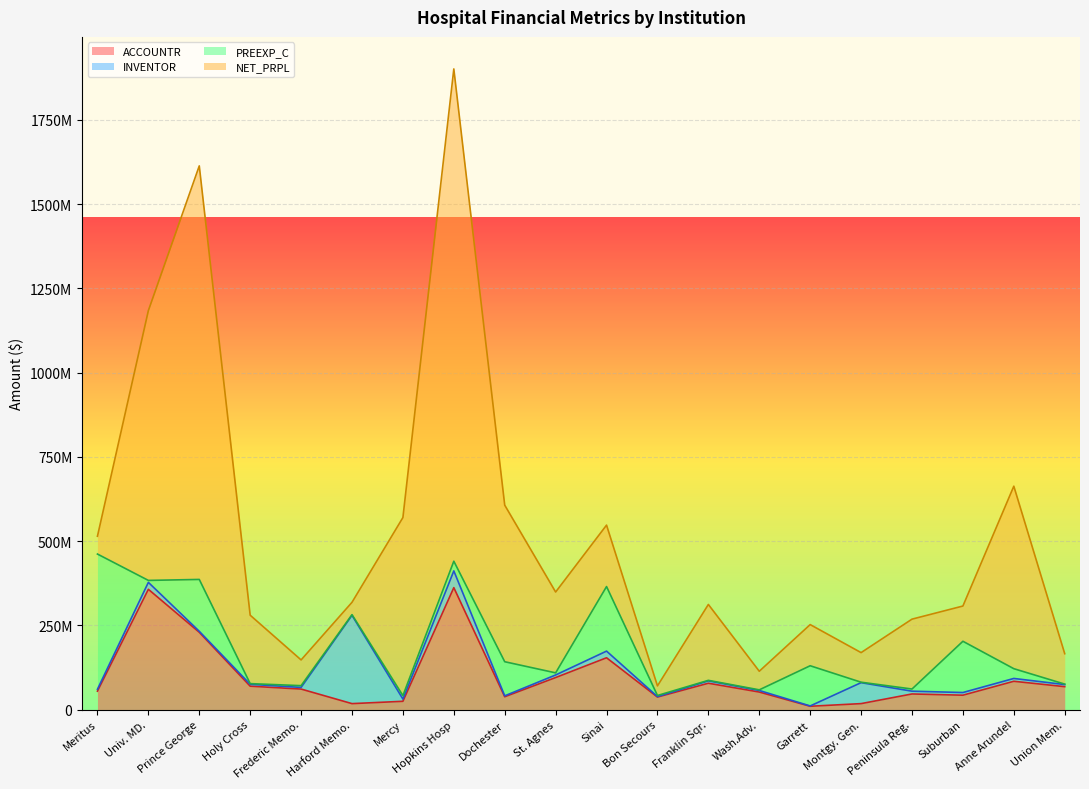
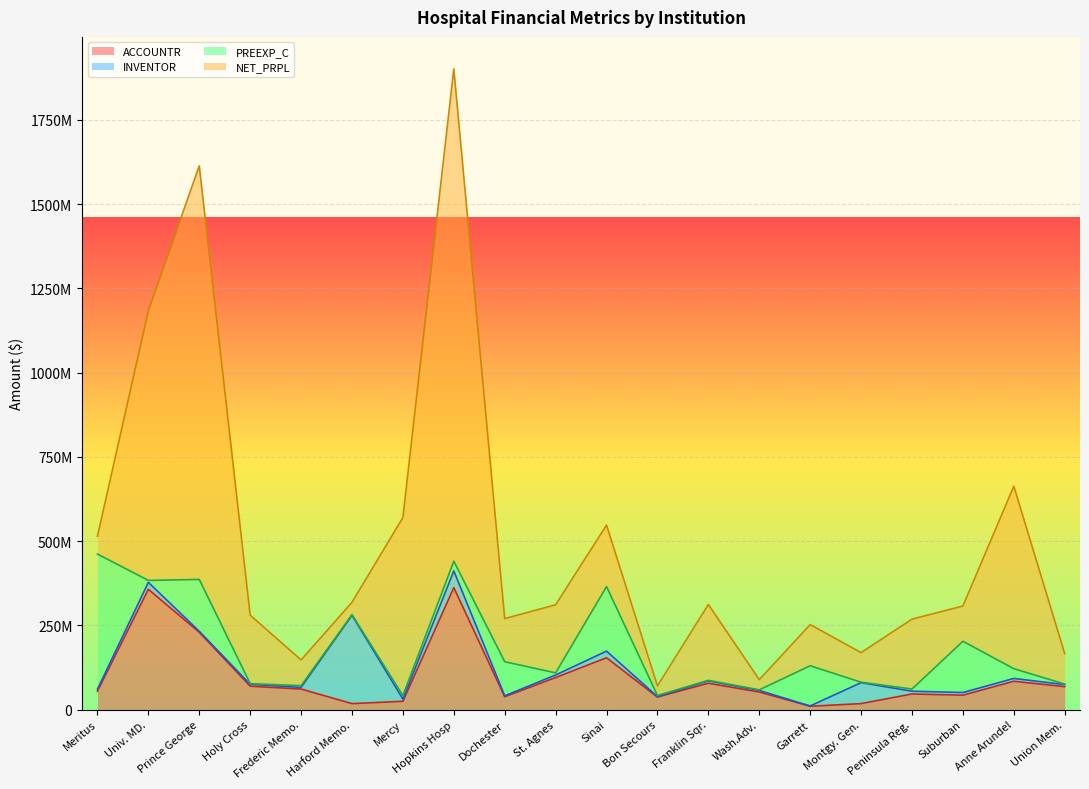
NET_PRPL, Dochester: 460000000 -> 130000000
NET_PRPL, St. Agnes: 240000000 -> 200000000
NET_PRPL, Wash.Adv.: 60000000 -> 30000000
